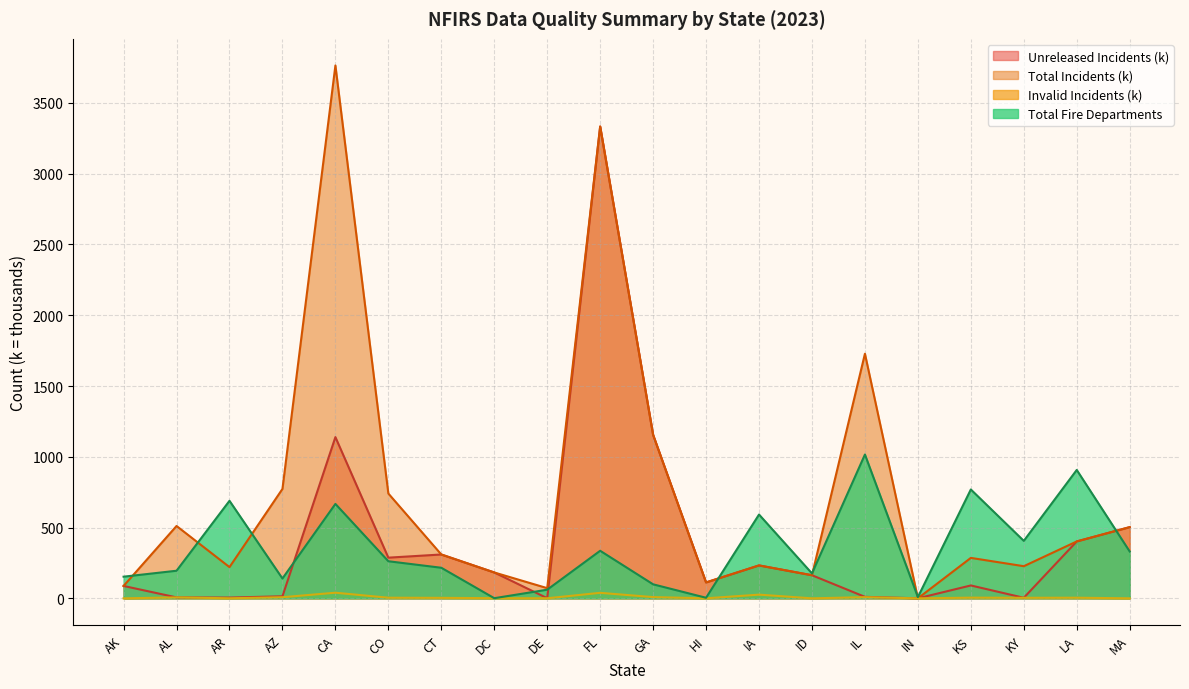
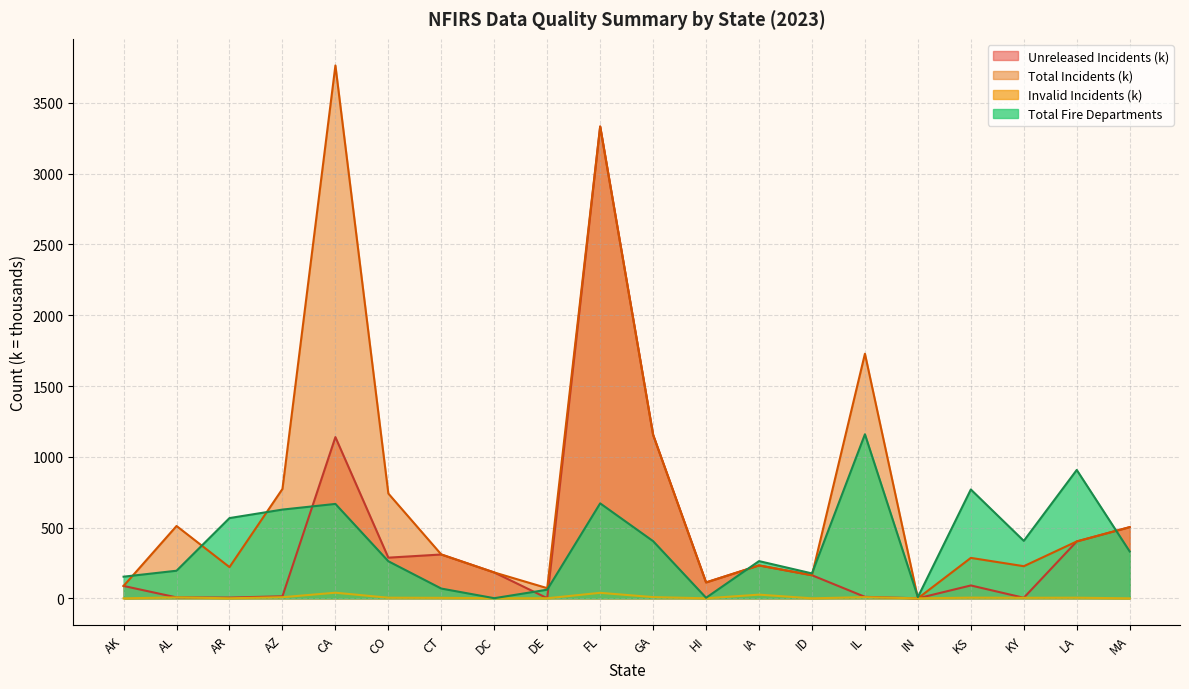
Total Fire Departments, AR: 690 -> 570
Total Fire Departments, AZ: 140 -> 630
Total Fire Departments, CT: 220 -> 70
Total Fire Departments, FL: 340 -> 670
Total Fire Departments, GA: 100 -> 400
Total Fire Departments, IA: 590 -> 260
Total Fire Departments, IL: 1020 -> 1160
